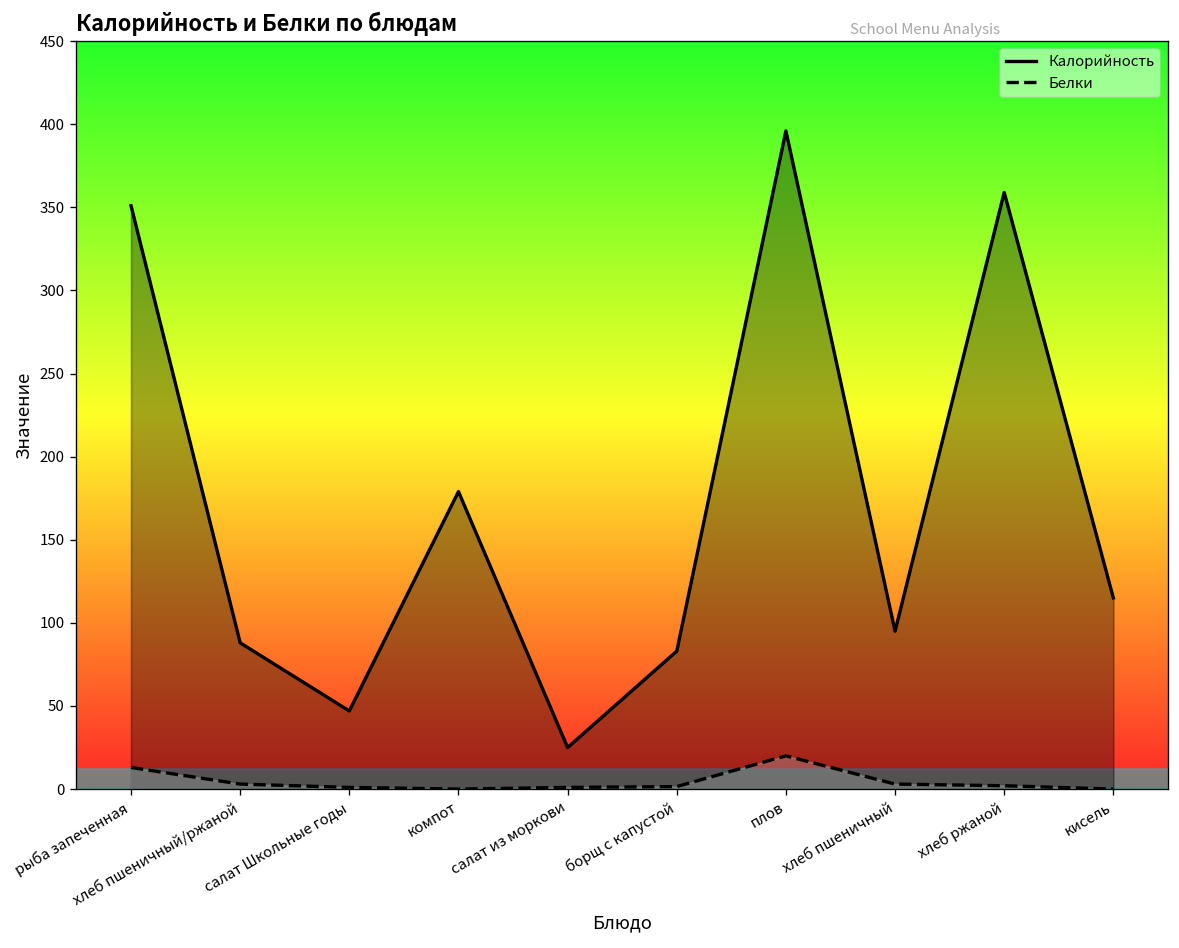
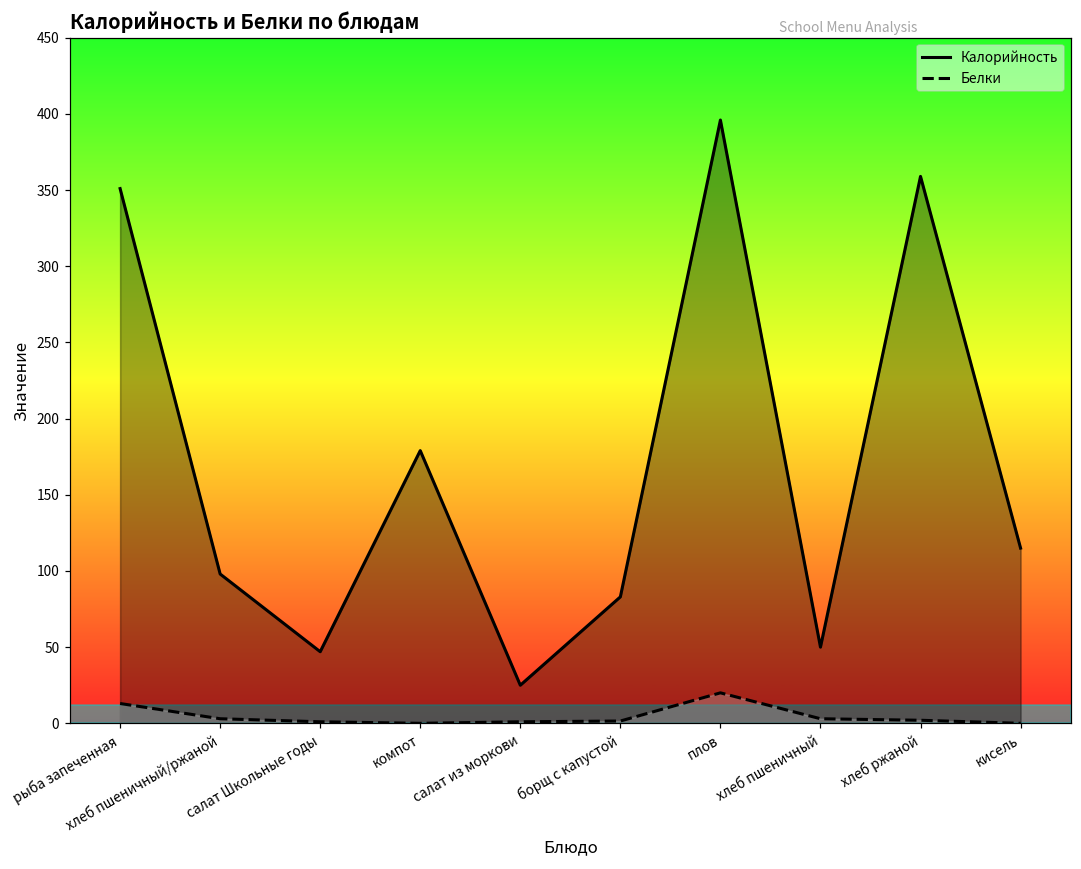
Калорийность, хлеб пшеничный/ржаной: 88 -> 98
Калорийность, хлеб пшеничный: 95 -> 50
